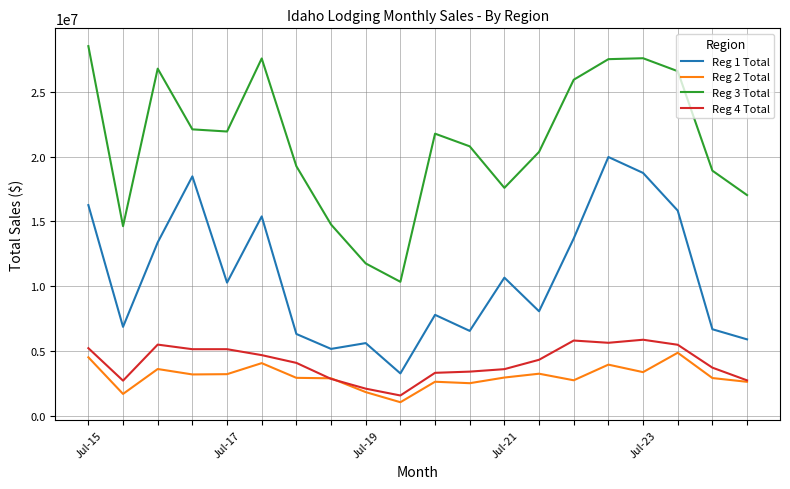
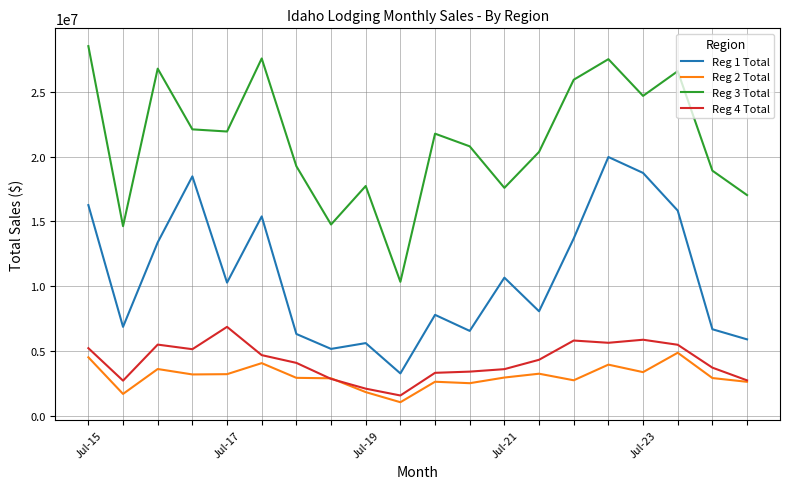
Reg 4 Total, Jul-17: 5100000 -> 6800000
Reg 3 Total, Jul-19: 11700000 -> 17700000
Reg 3 Total, Jul-23: 27600000 -> 24700000
